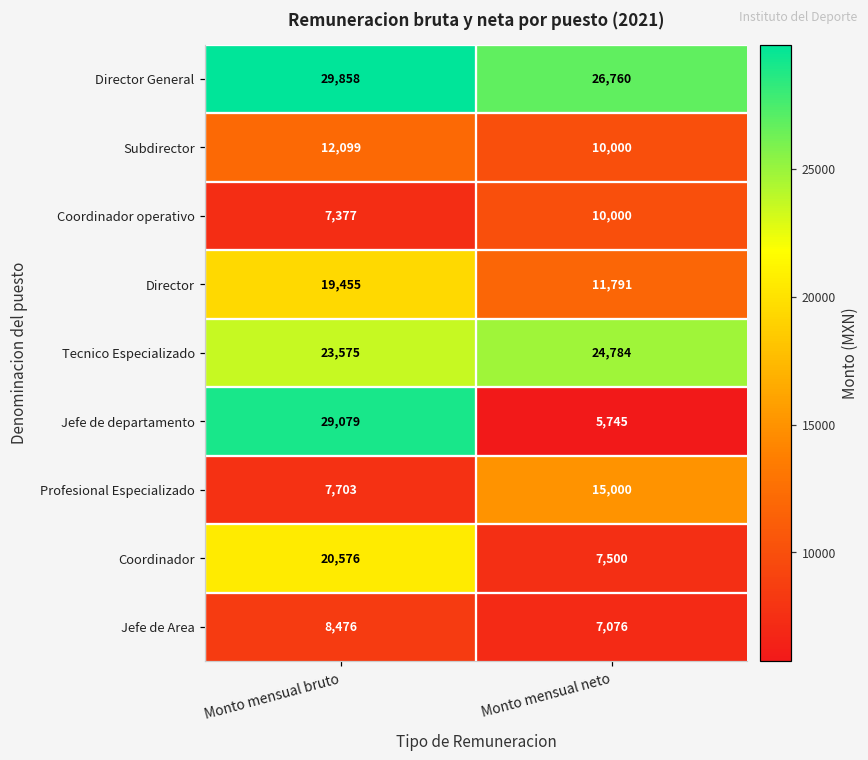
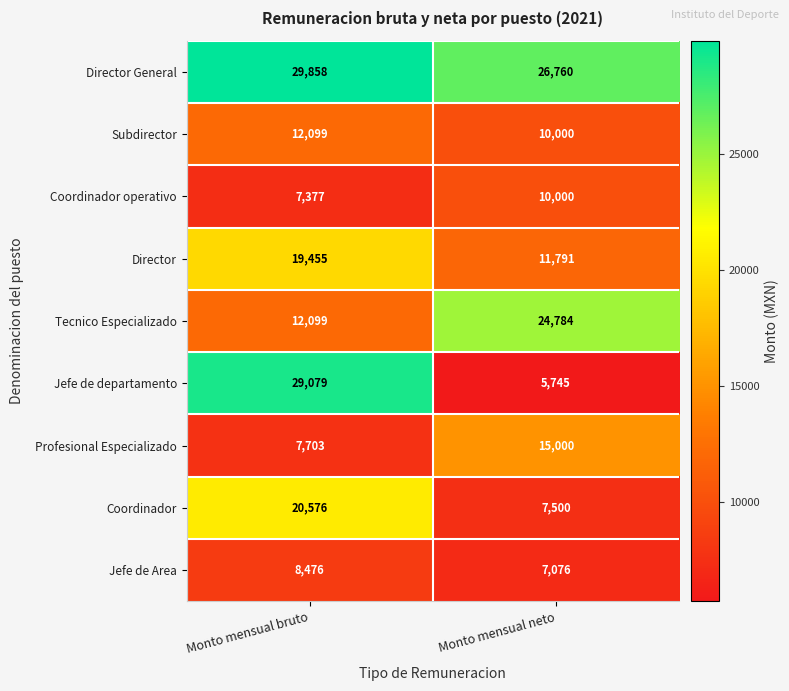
Tecnico Especializado, Monto mensual bruto: 23,575 -> 12,099
